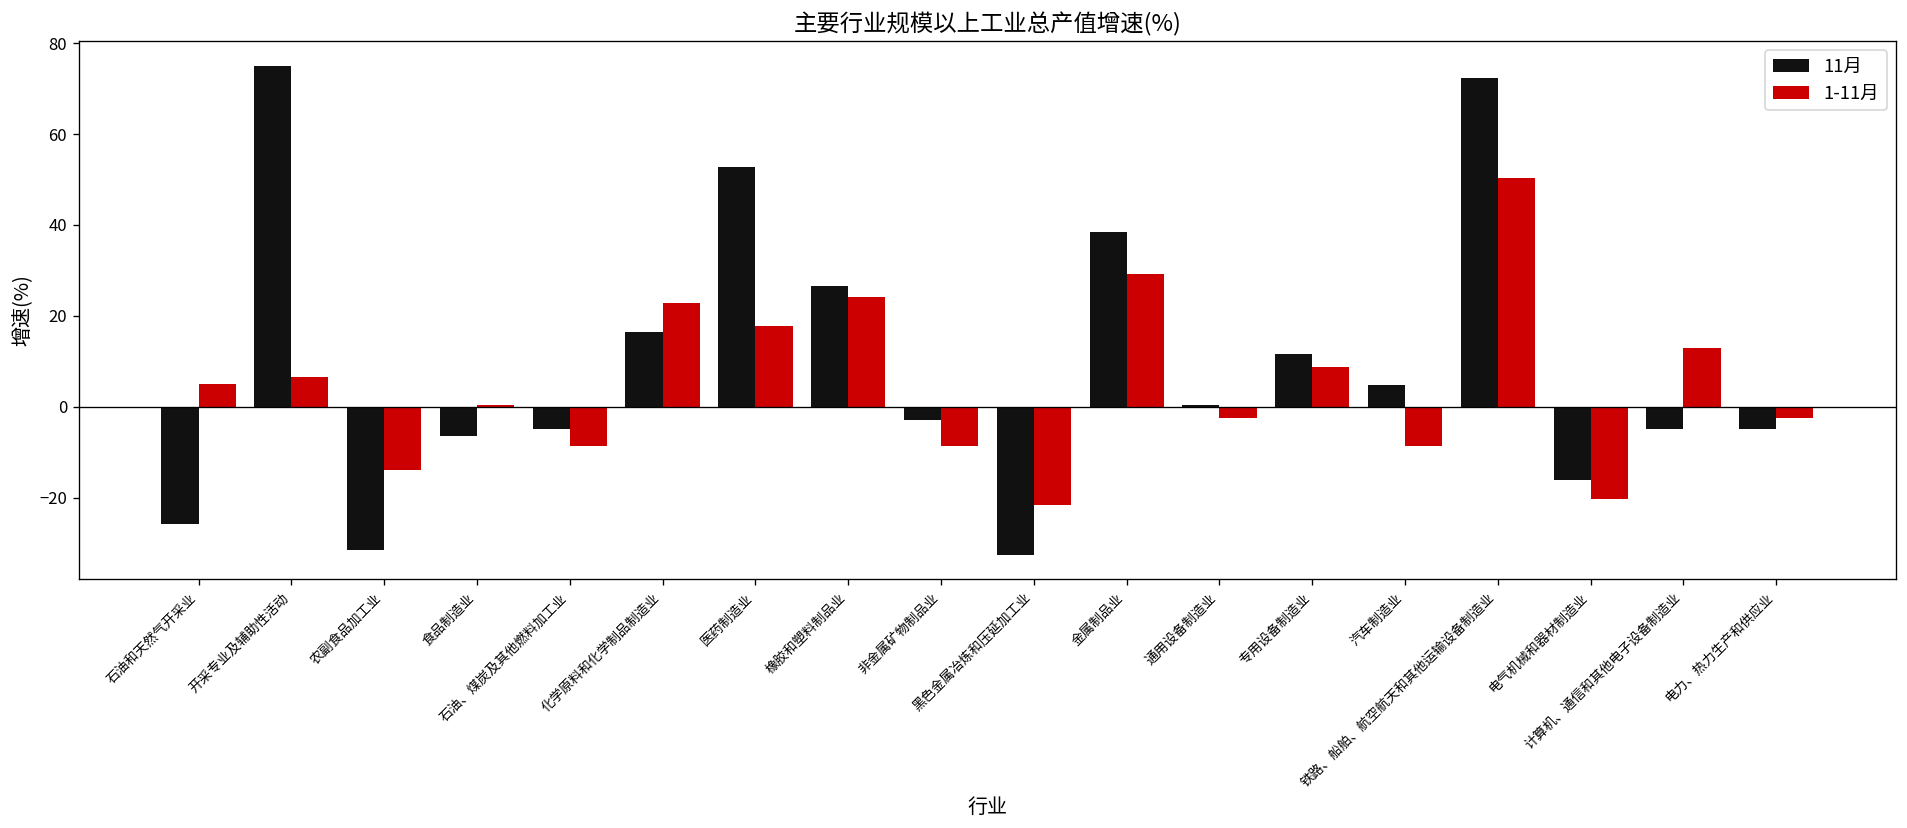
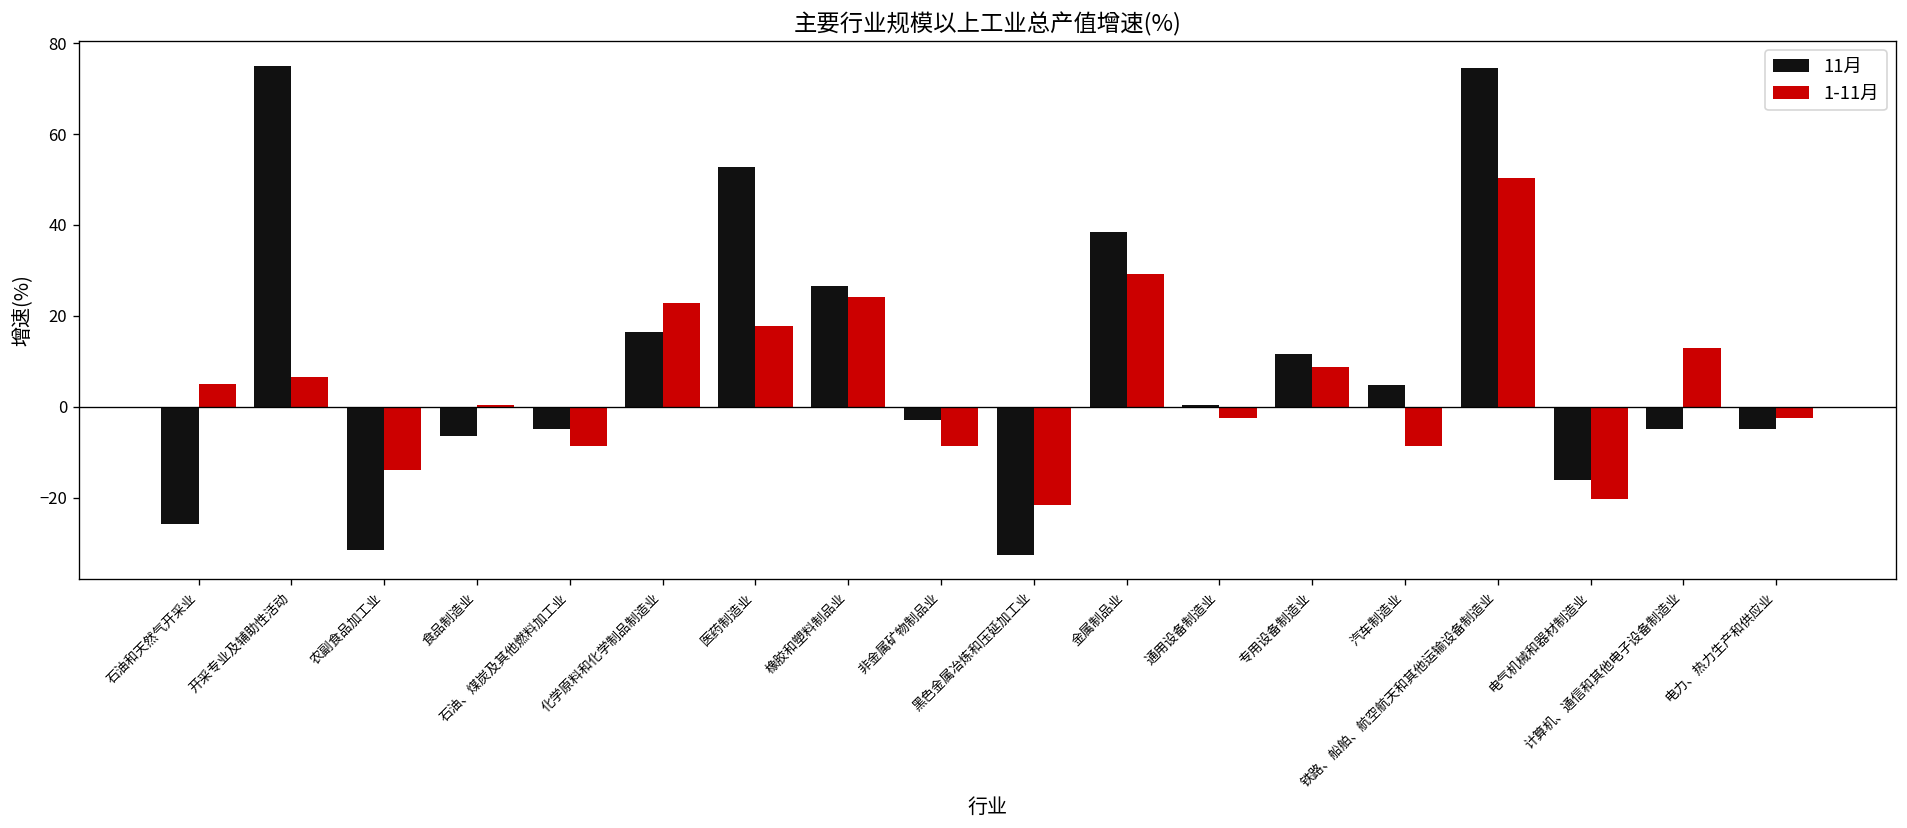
11月, 铁路、船舶、航空航天和其他运输设备制造业: 72 -> 75
